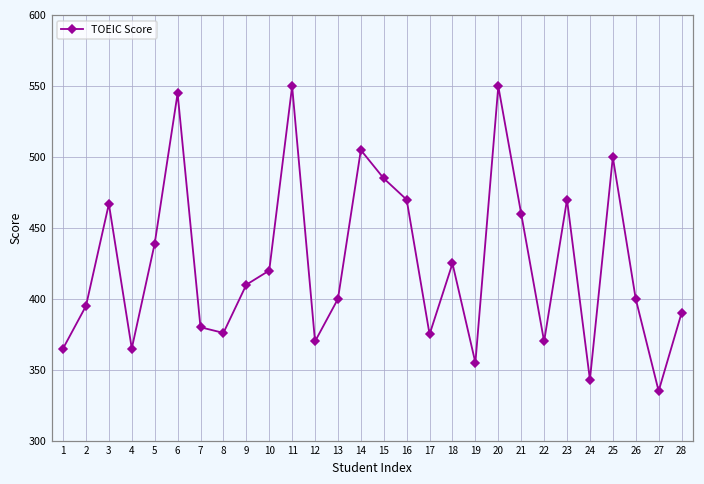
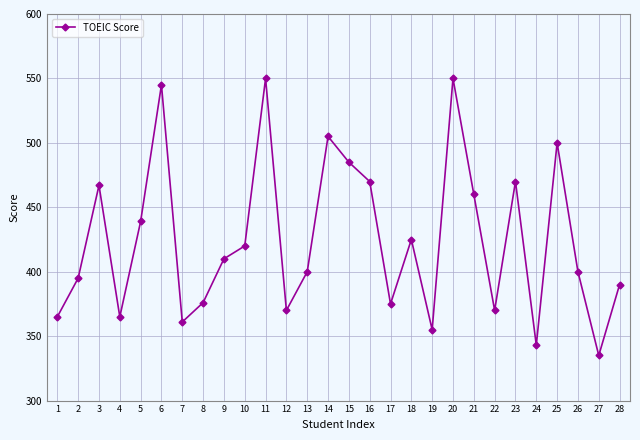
7: 380 -> 361
